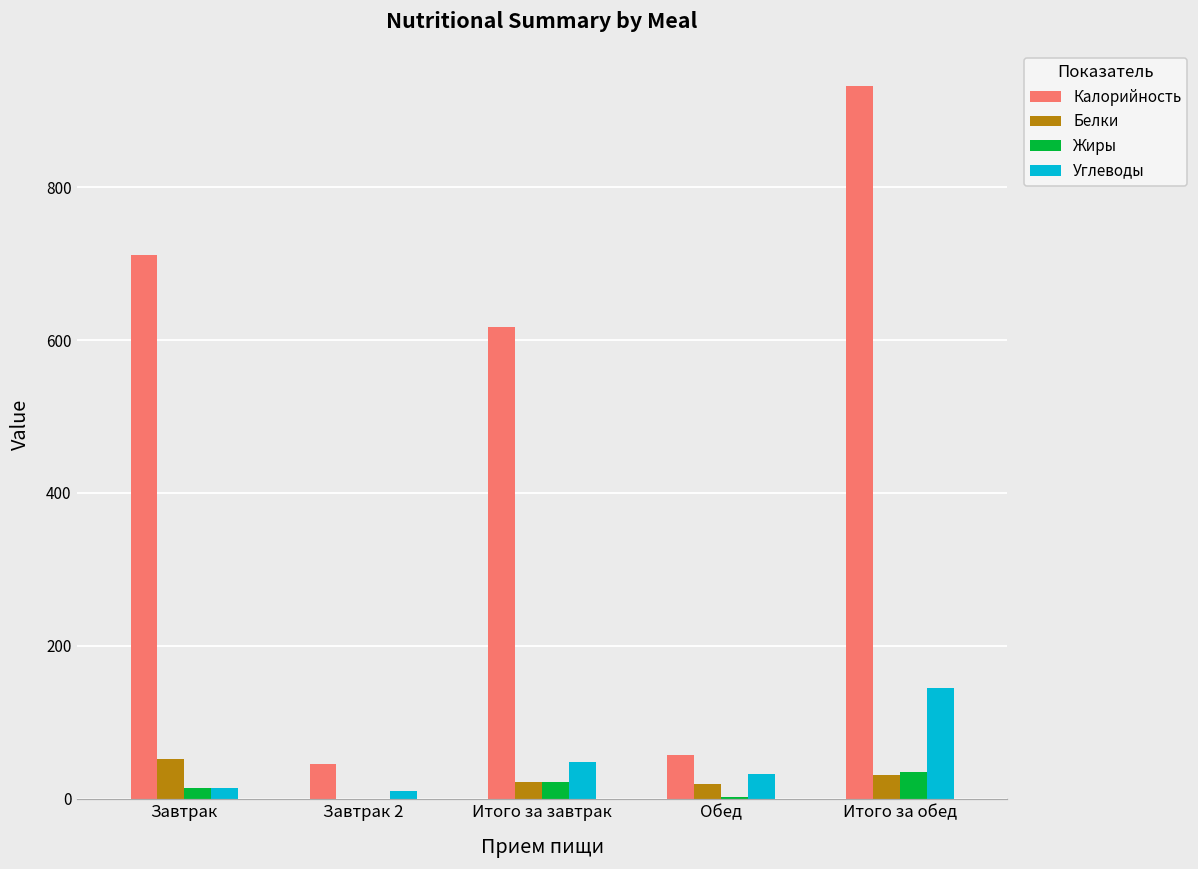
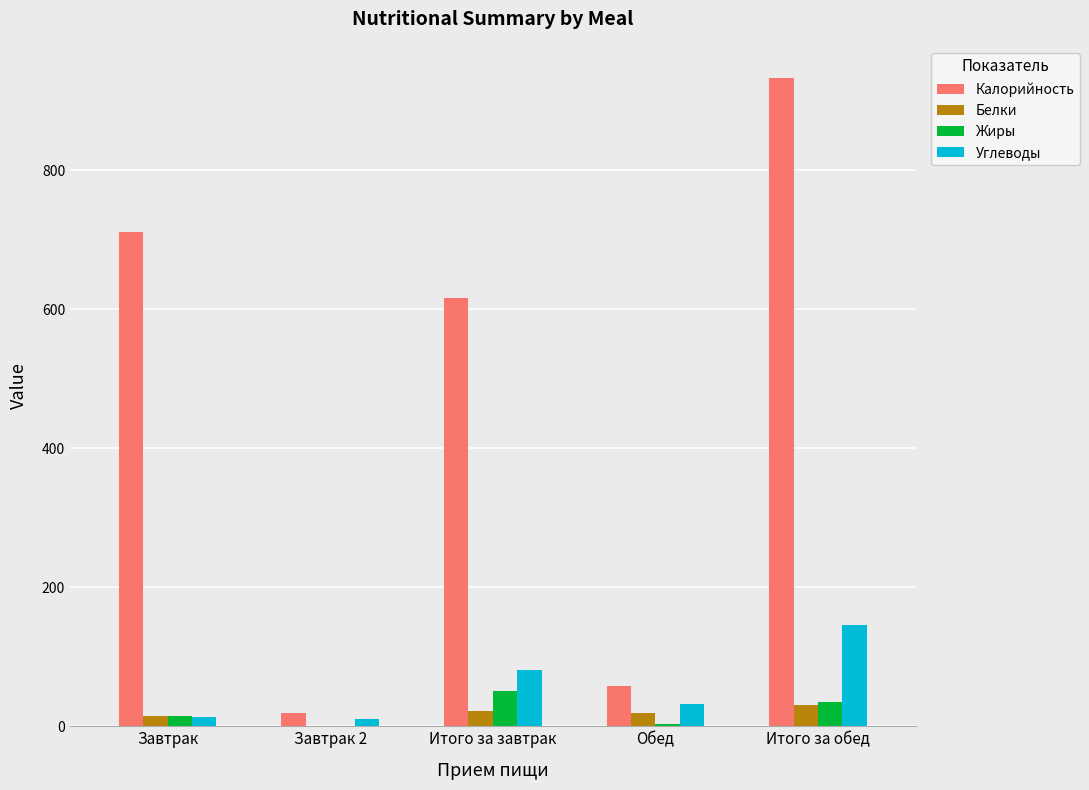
Белки, Завтрак: 50 -> 10
Калорийность, Завтрак 2: 50 -> 20
Жиры, Итого за завтрак: 20 -> 50
Углеводы, Итого за завтрак: 50 -> 80
